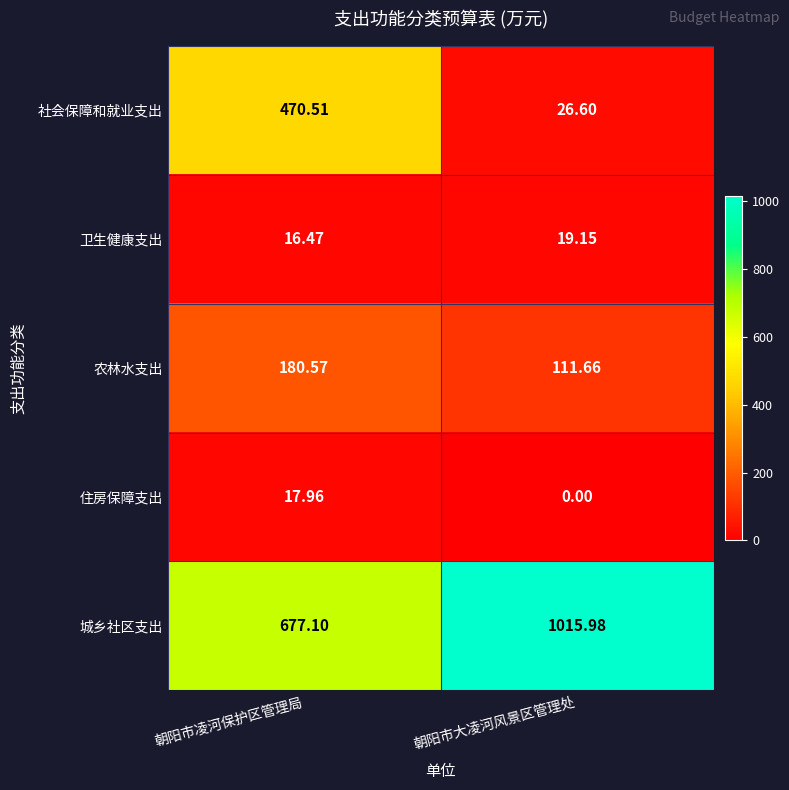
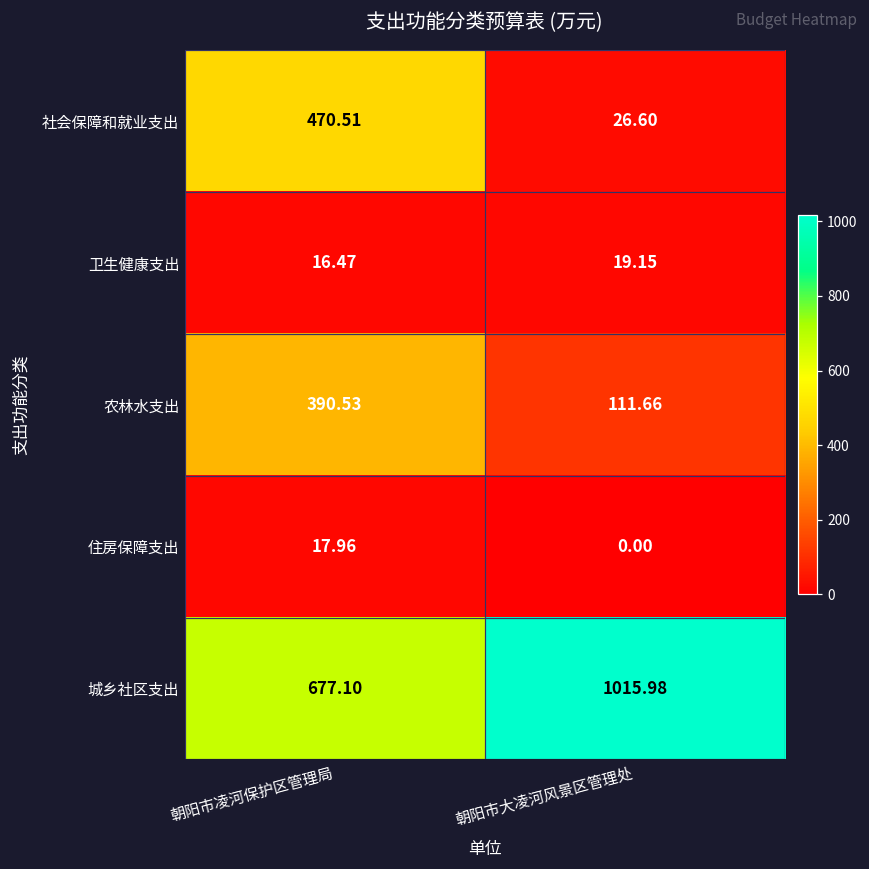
农林水支出, 朝阳市凌河保护区管理局: 180.57 -> 390.53
